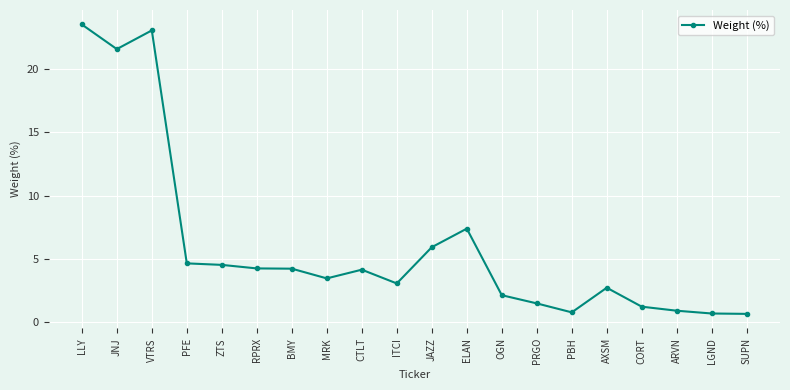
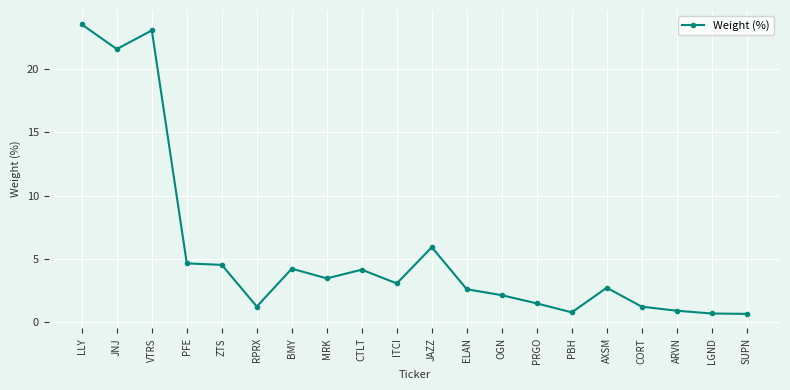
RPRX: 4.2 -> 1.2
ELAN: 7.4 -> 2.6
